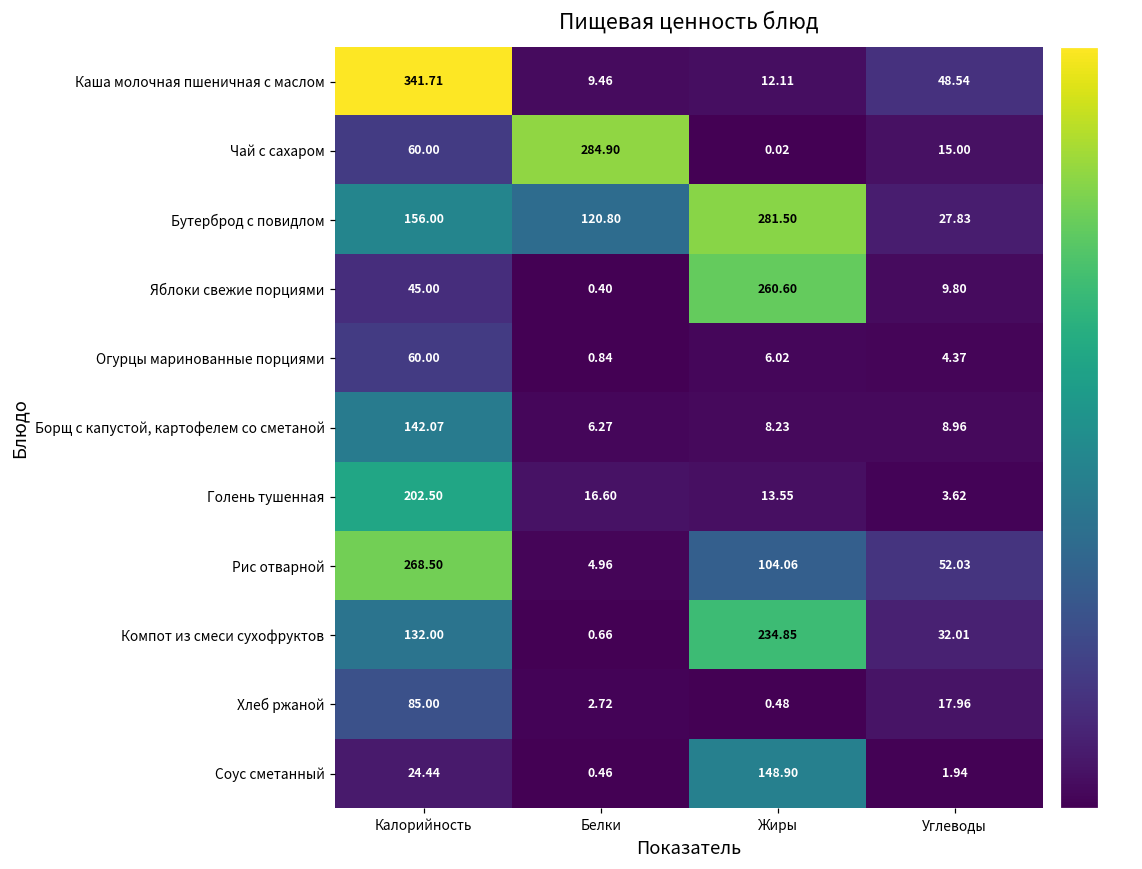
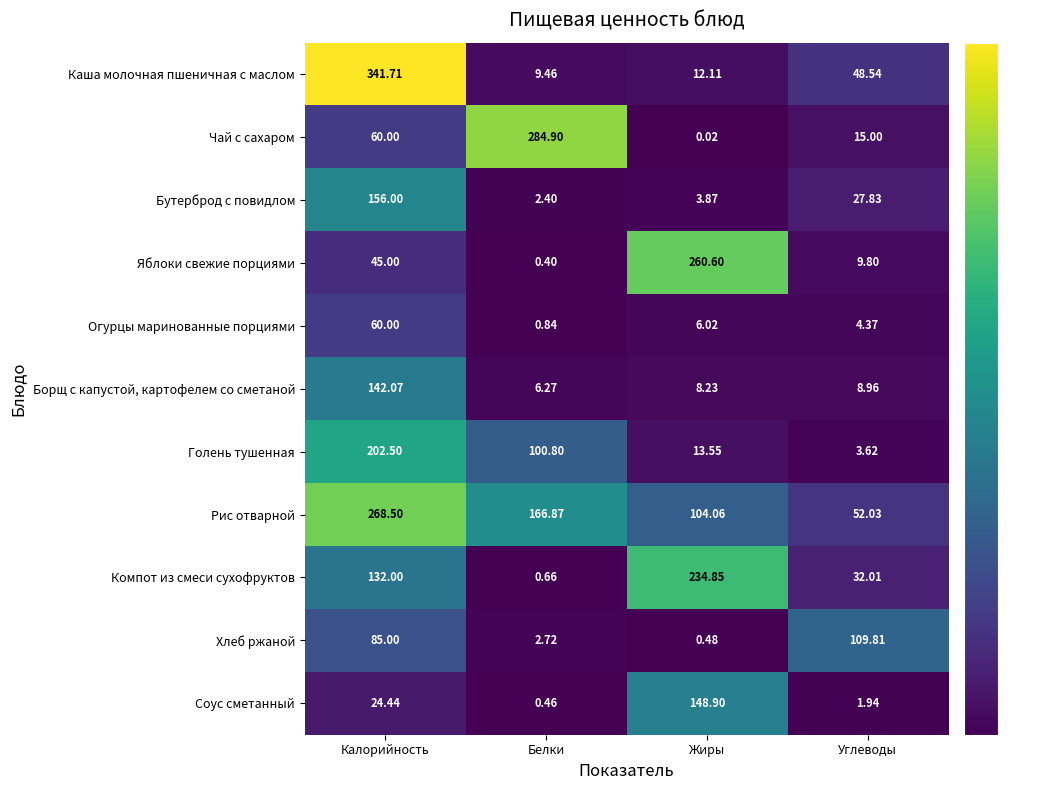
Бутерброд с повидлом, Белки: 120.80 -> 2.40
Бутерброд с повидлом, Жиры: 281.50 -> 3.87
Голень тушенная, Белки: 16.60 -> 100.80
Рис отварной, Белки: 4.96 -> 166.87
Хлеб ржаной, Углеводы: 17.96 -> 109.81
